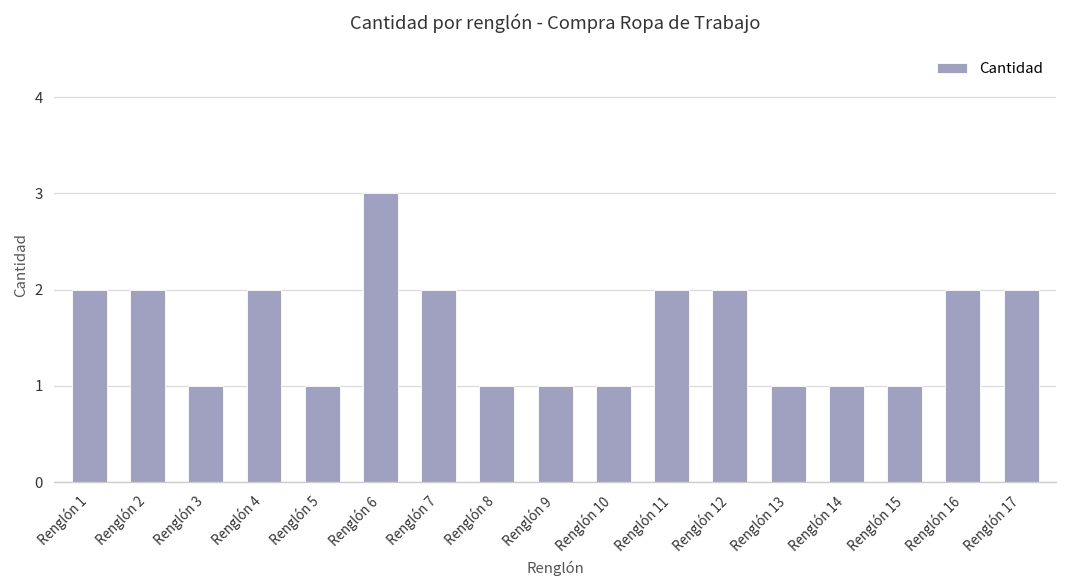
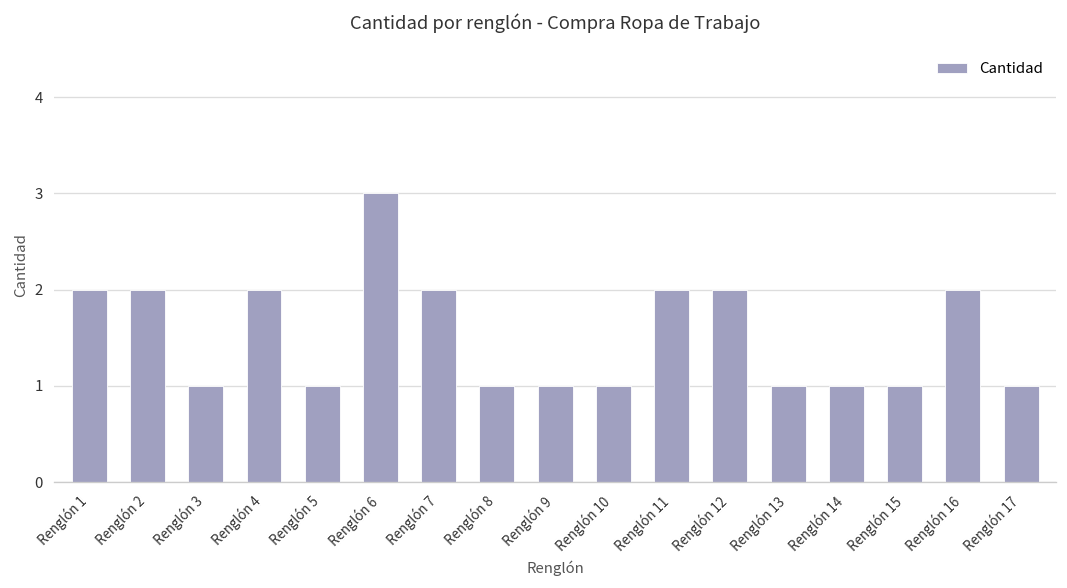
Renglón 17: 2 -> 1
